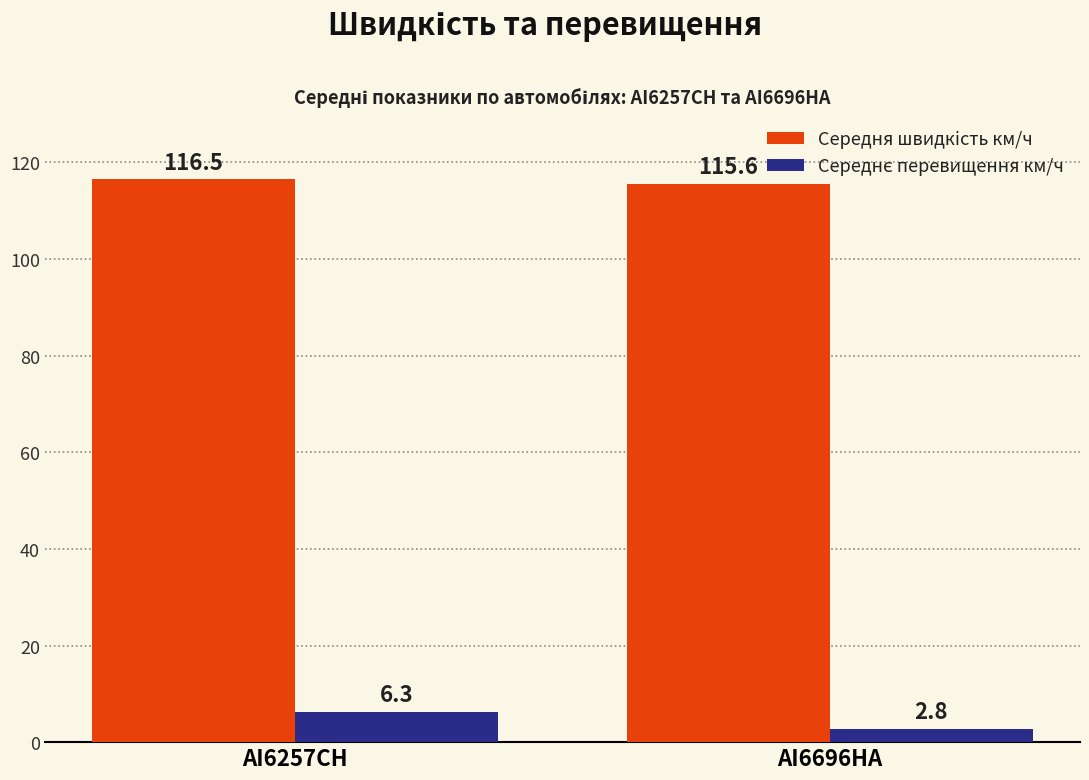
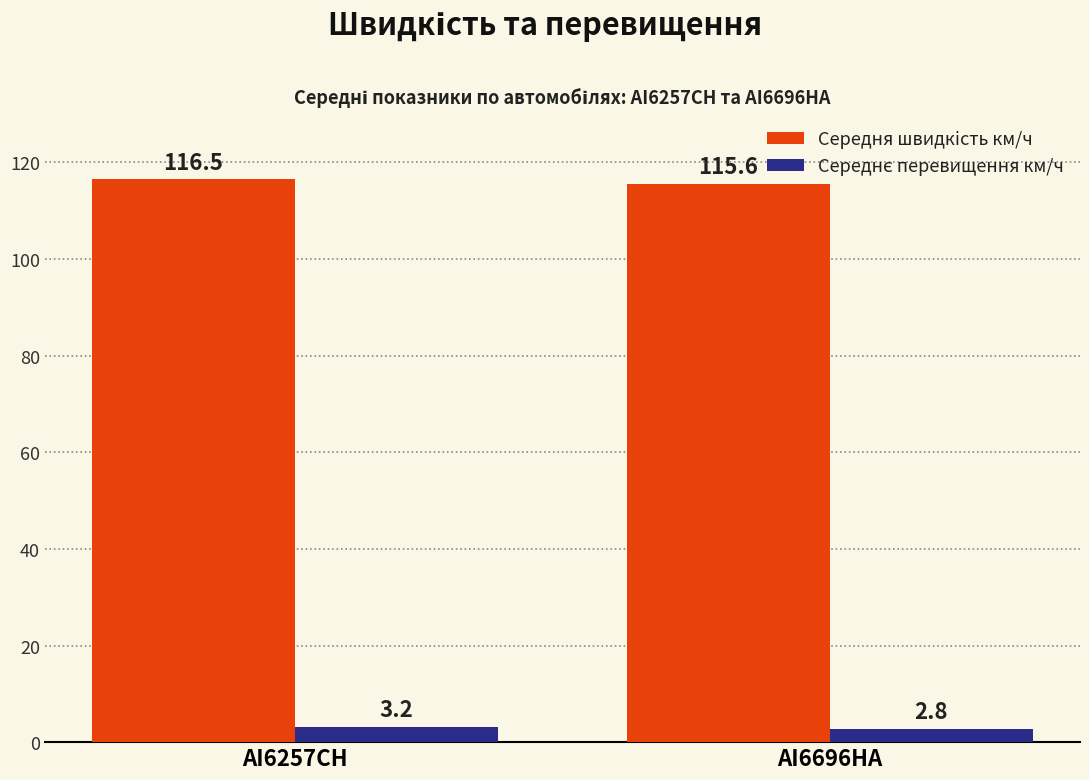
Середнє перевищення км/ч, AI6257CH: 6.3 -> 3.2
